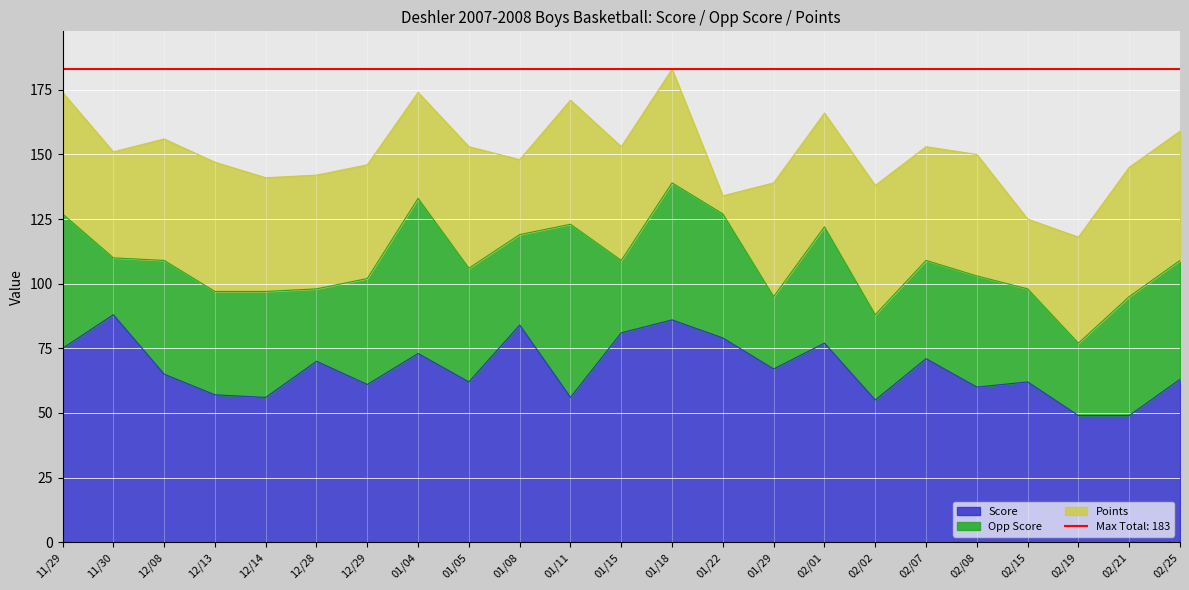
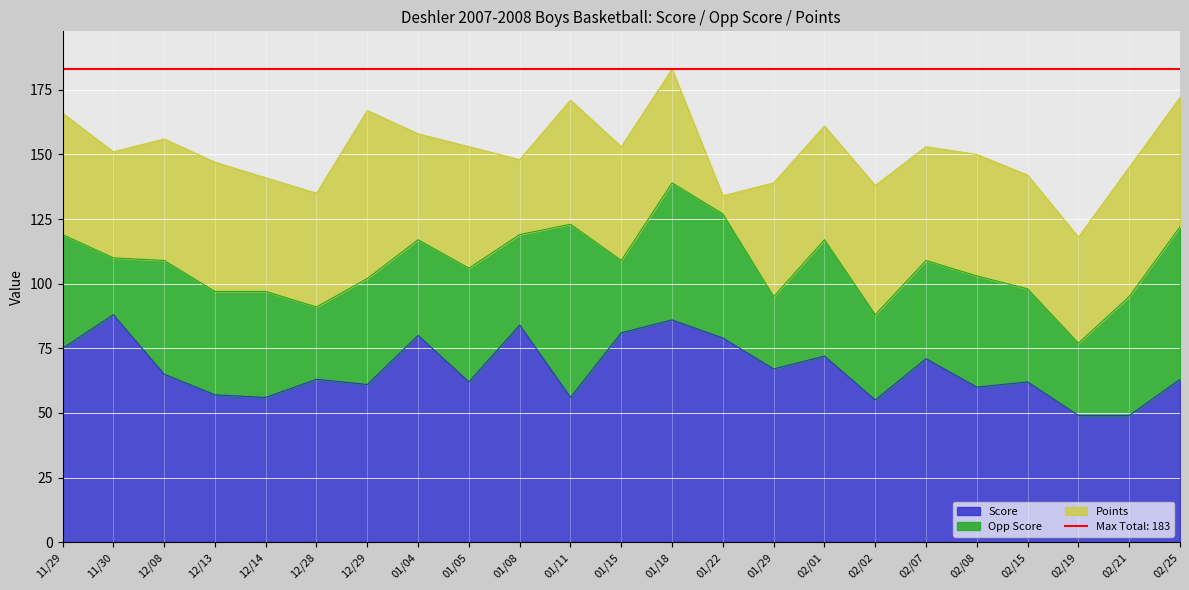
Opp Score, 11/29: 52 -> 44
Score, 12/28: 70 -> 63
Points, 12/29: 44 -> 65
Score, 01/04: 73 -> 80
Opp Score, 01/04: 60 -> 37
Score, 02/01: 77 -> 72
Points, 02/15: 27 -> 44
Opp Score, 02/25: 46 -> 59
